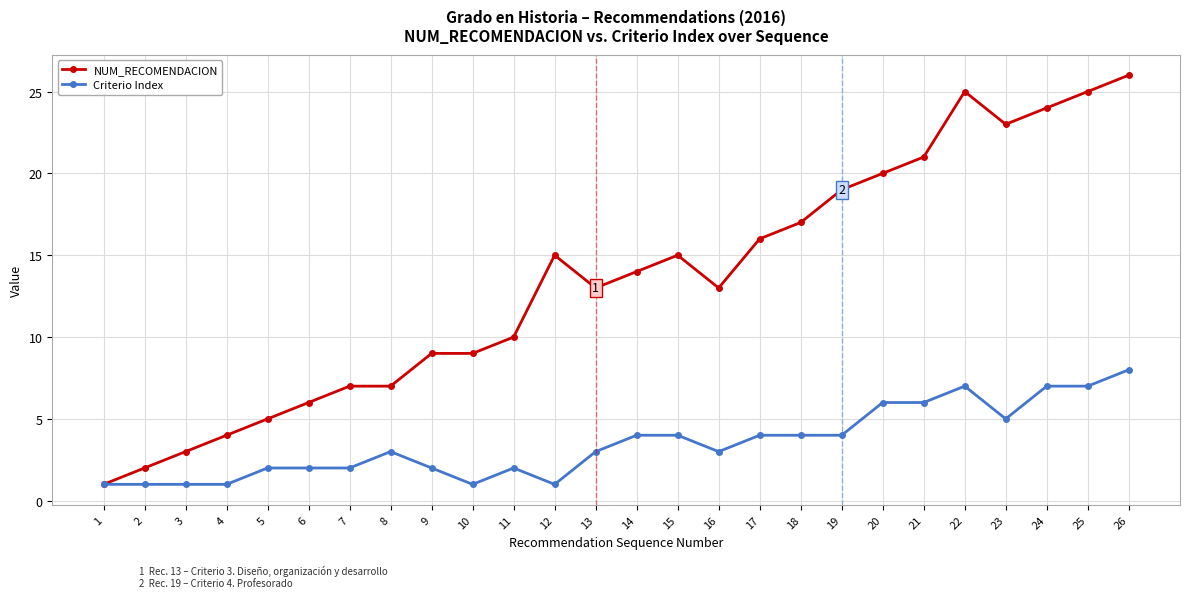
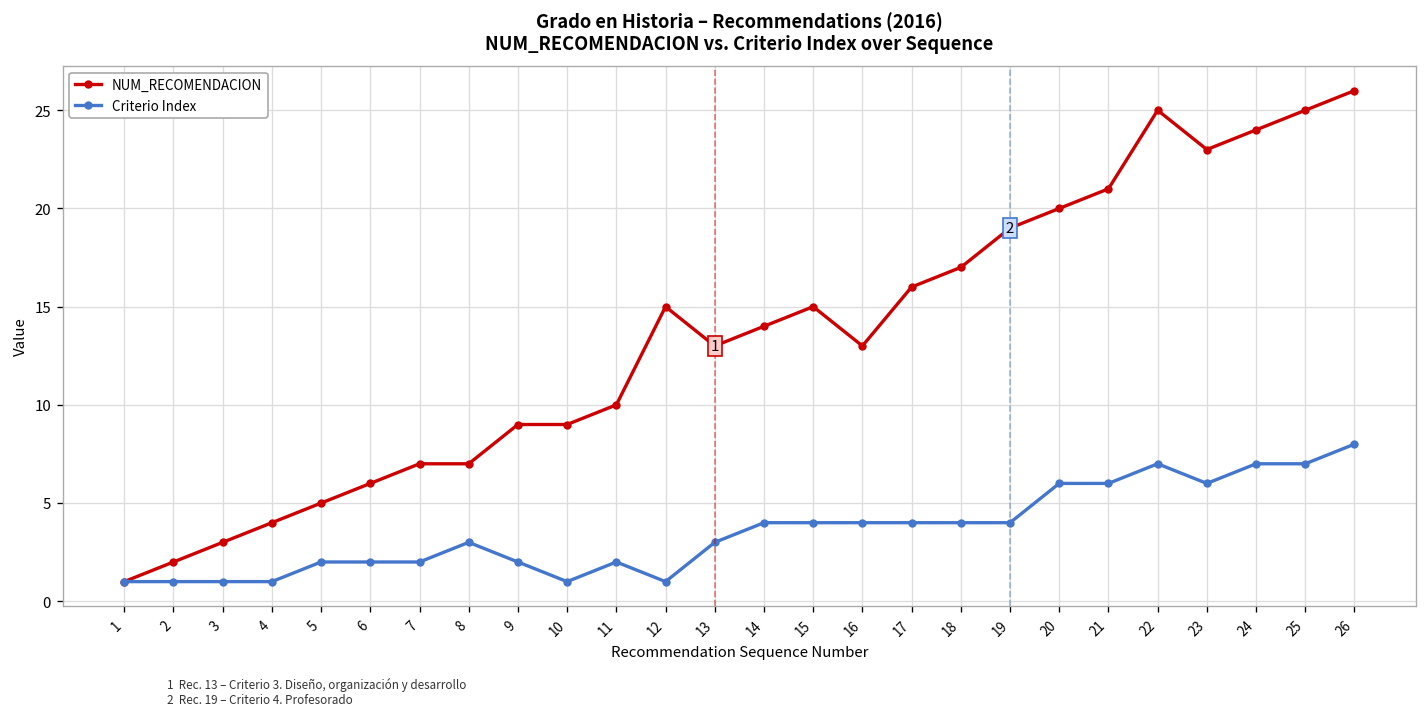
Criterio Index, 16: 3 -> 4
Criterio Index, 23: 5 -> 6
